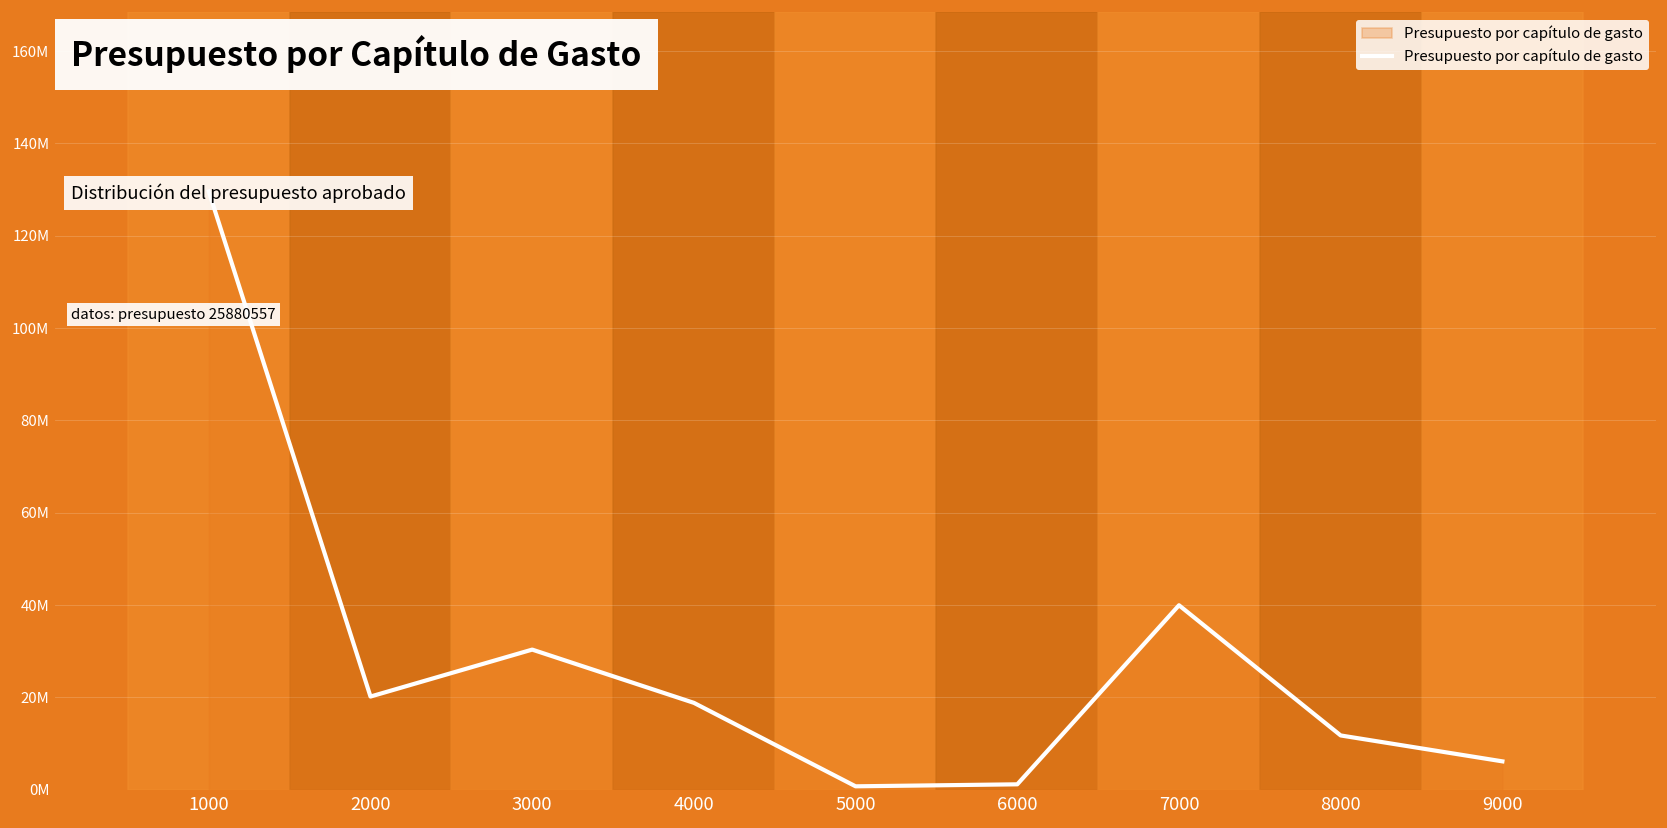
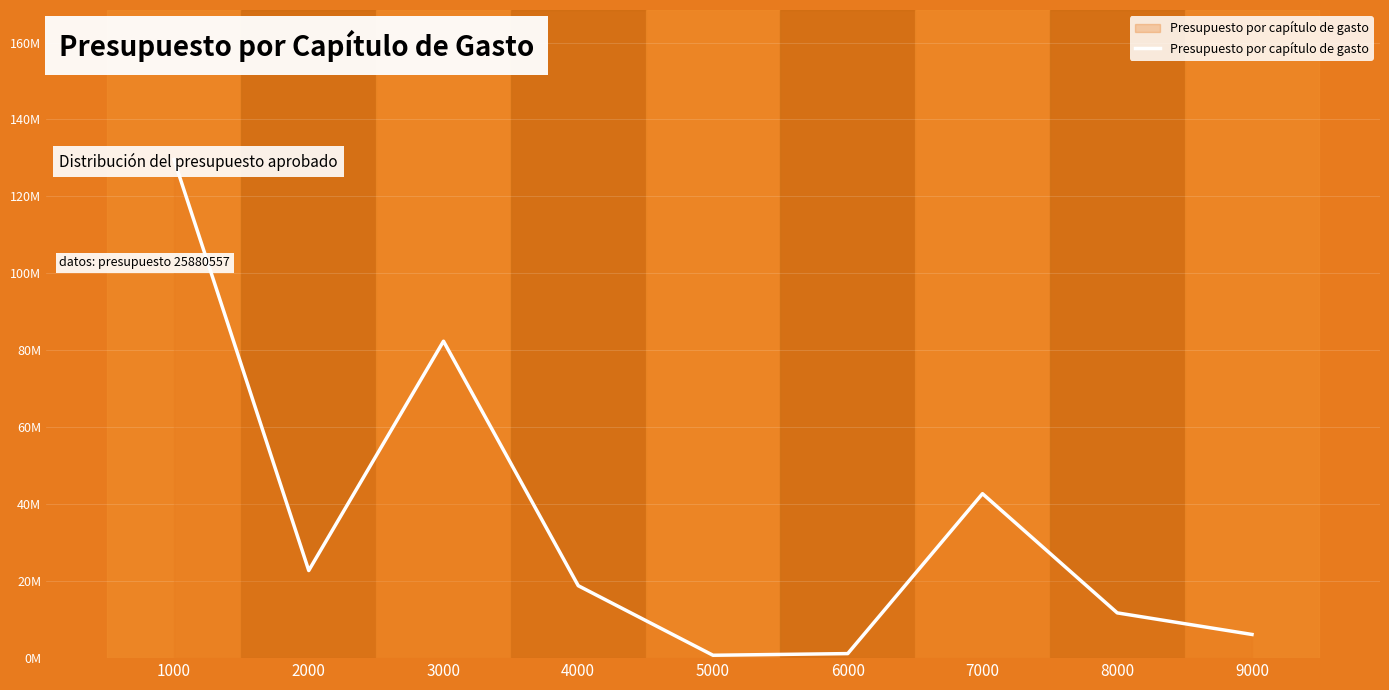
2000: 20000000 -> 23000000
3000: 30000000 -> 82000000
7000: 40000000 -> 43000000
